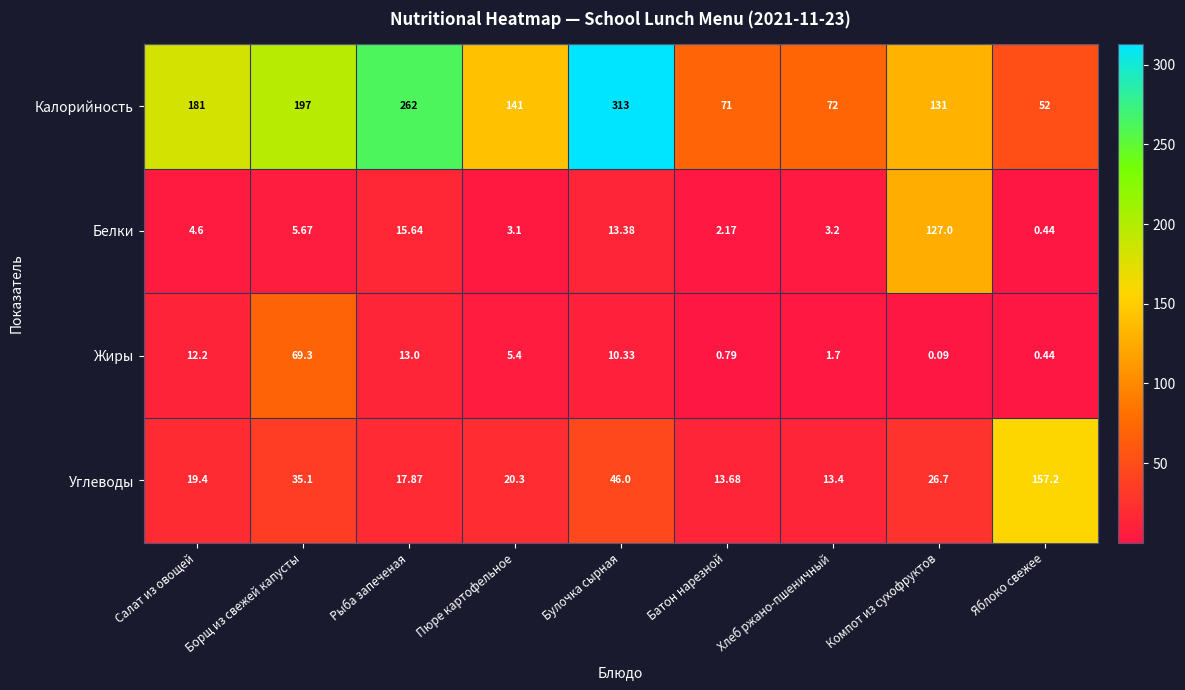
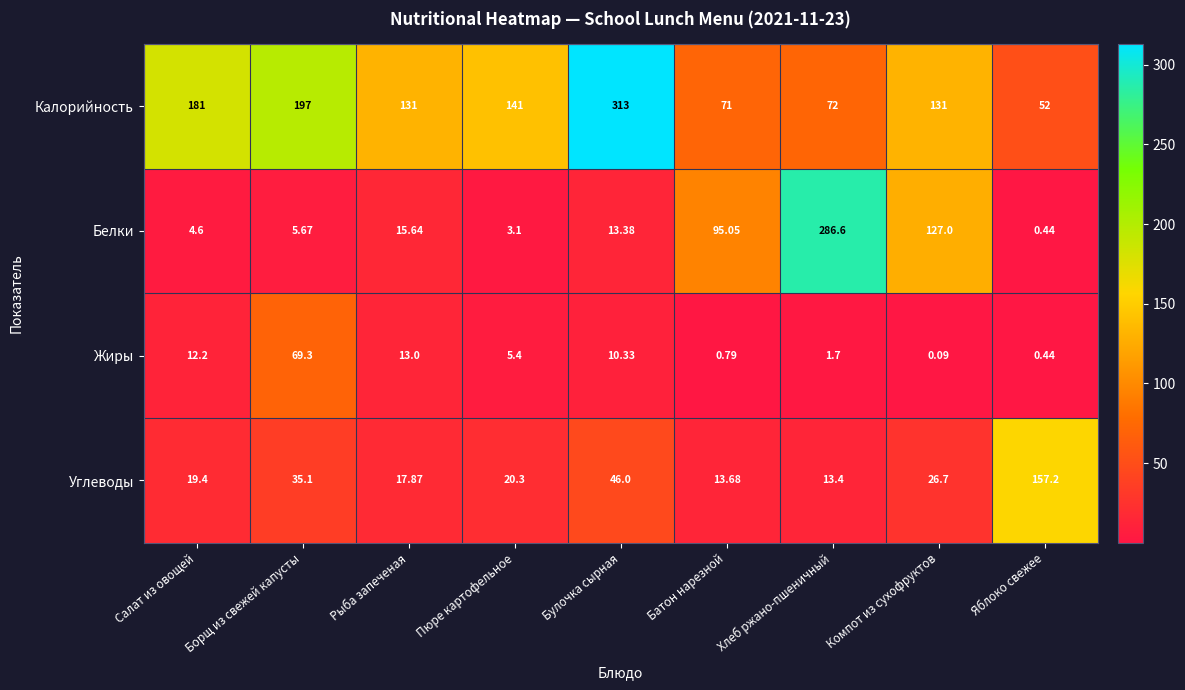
Калорийность, Рыба запеченая: 262 -> 131
Белки, Батон нарезной: 2.17 -> 95.05
Белки, Хлеб ржано-пшеничный: 3.2 -> 286.6
